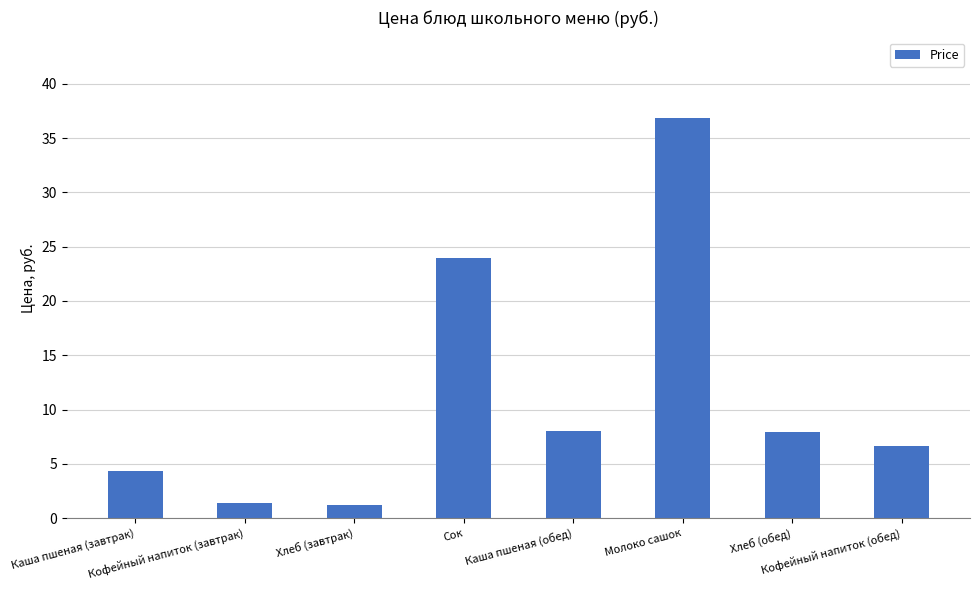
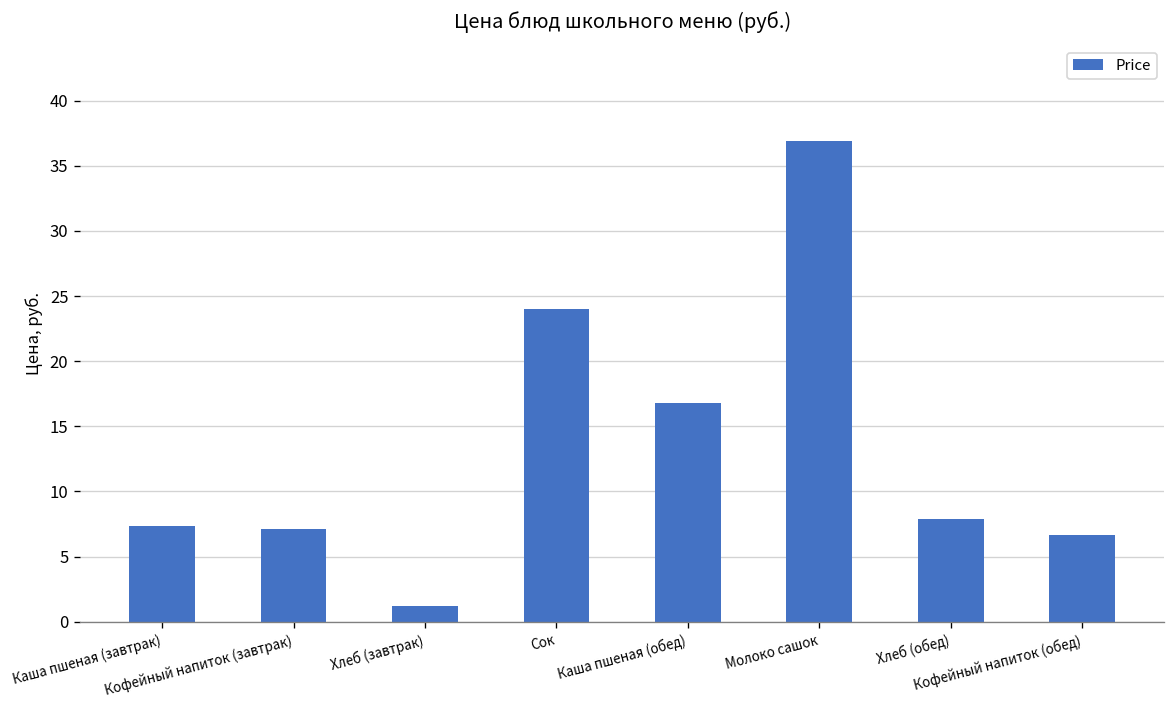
Каша пшеная (завтрак): 4.4 -> 7.4
Кофейный напиток (завтрак): 1.4 -> 7.1
Каша пшеная (обед): 8.0 -> 16.8
